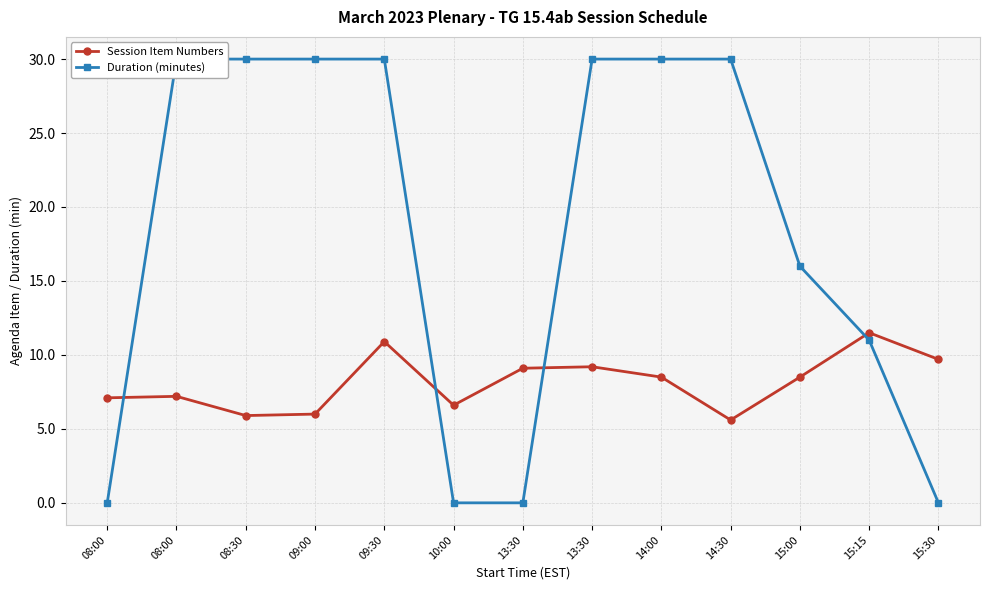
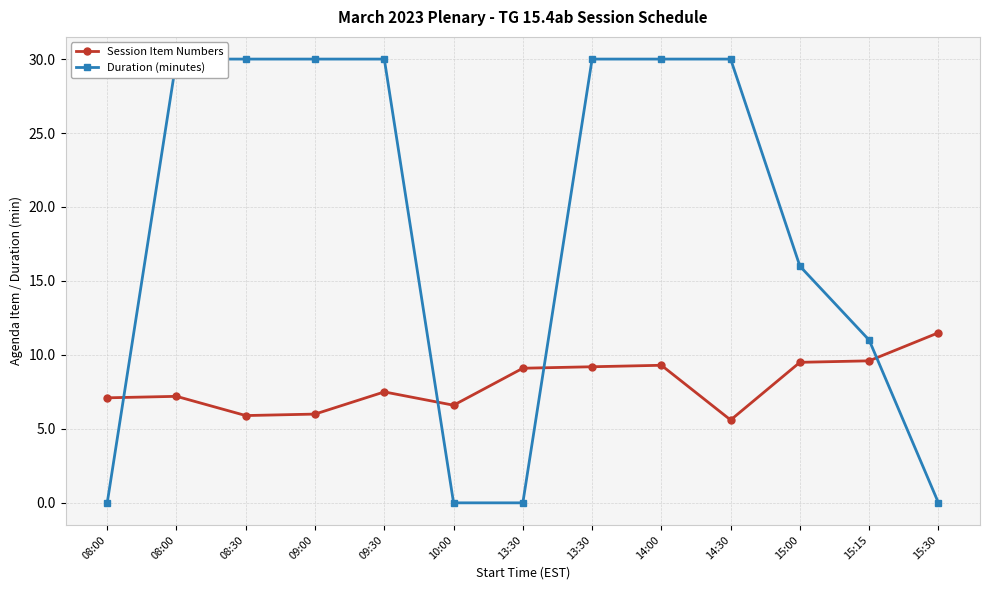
Session Item Numbers, 09:30: 10.9 -> 7.5
Session Item Numbers, 14:00: 8.5 -> 9.3
Session Item Numbers, 15:00: 8.5 -> 9.5
Session Item Numbers, 15:15: 11.5 -> 9.6
Session Item Numbers, 15:30: 9.7 -> 11.5
